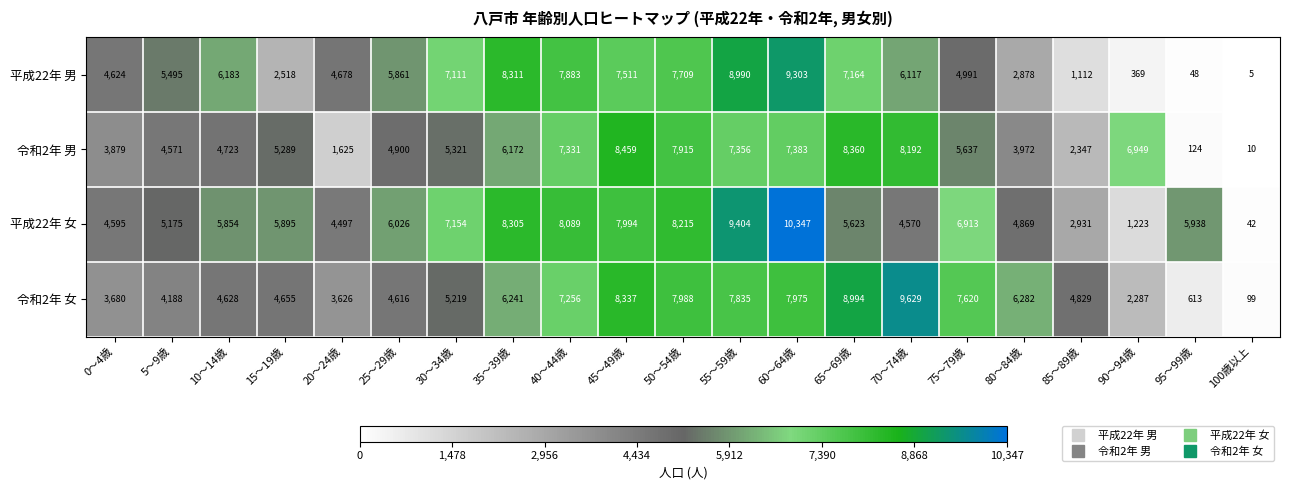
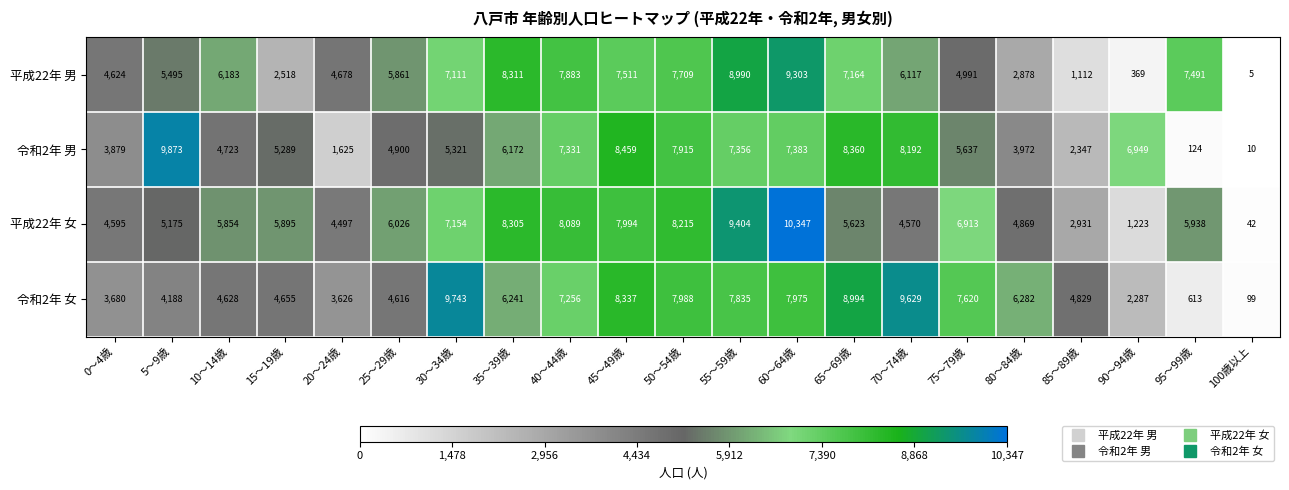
平成22年 男, 95～99歳: 48 -> 7,491
令和2年 男, 5～9歳: 4,571 -> 9,873
令和2年 女, 30～34歳: 5,219 -> 9,743
